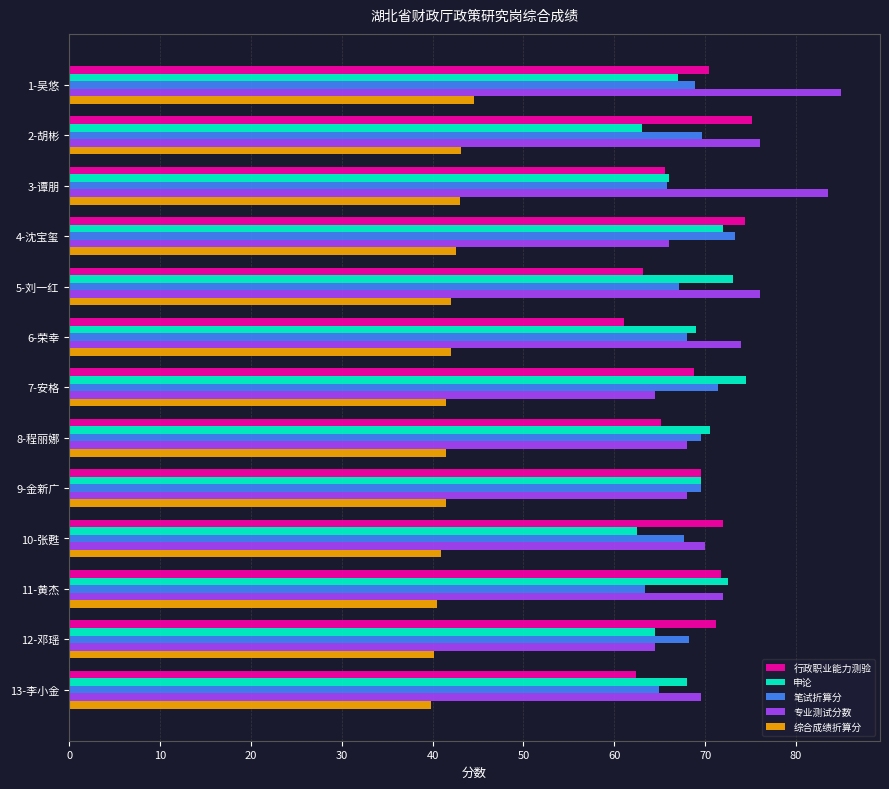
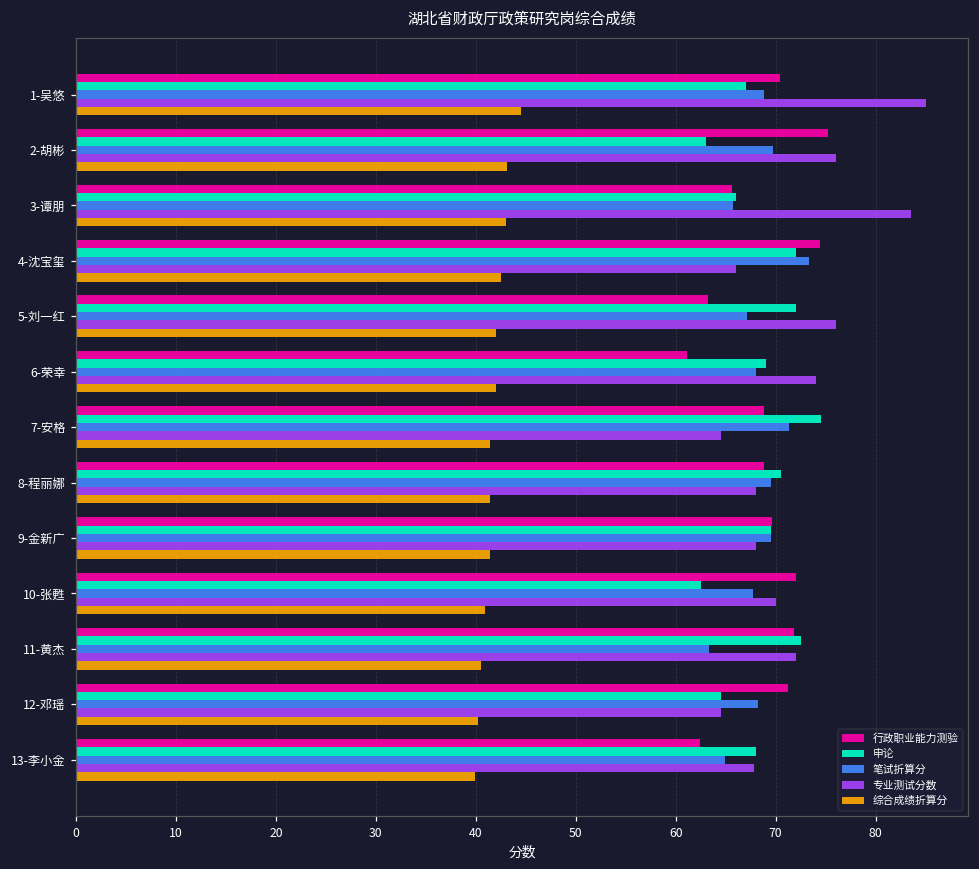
申论, 5-刘一红: 73 -> 72
行政职业能力测验, 8-程丽娜: 65 -> 69
专业测试分数, 13-李小金: 70 -> 68
